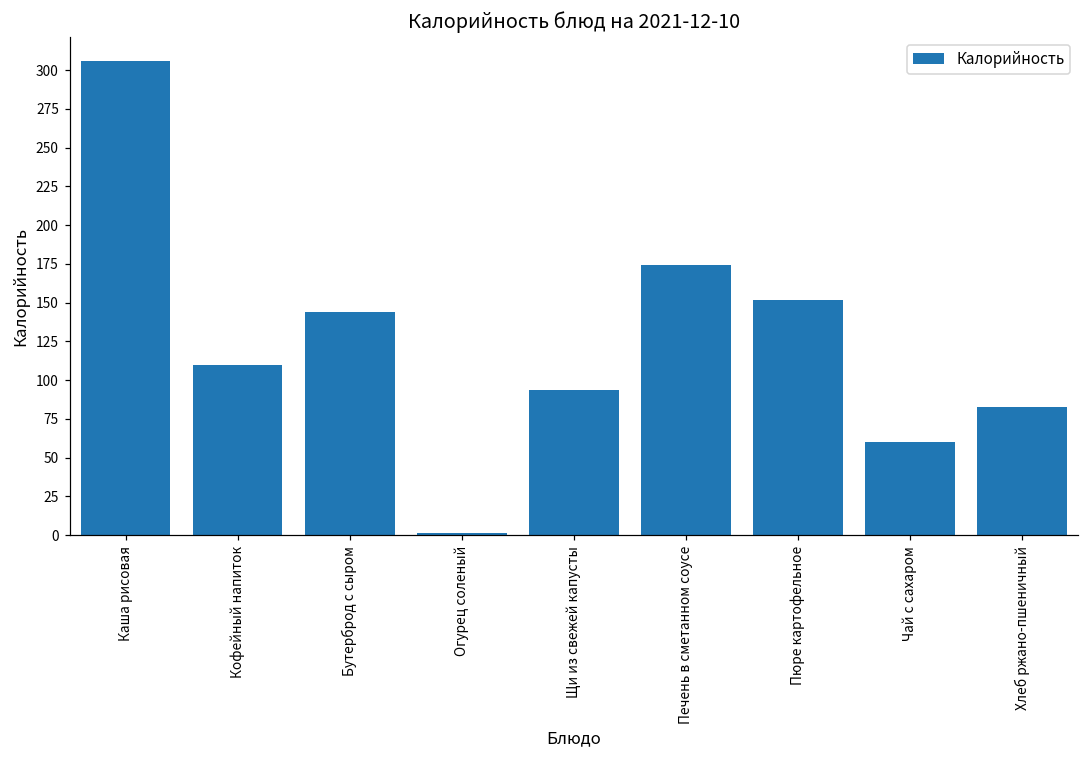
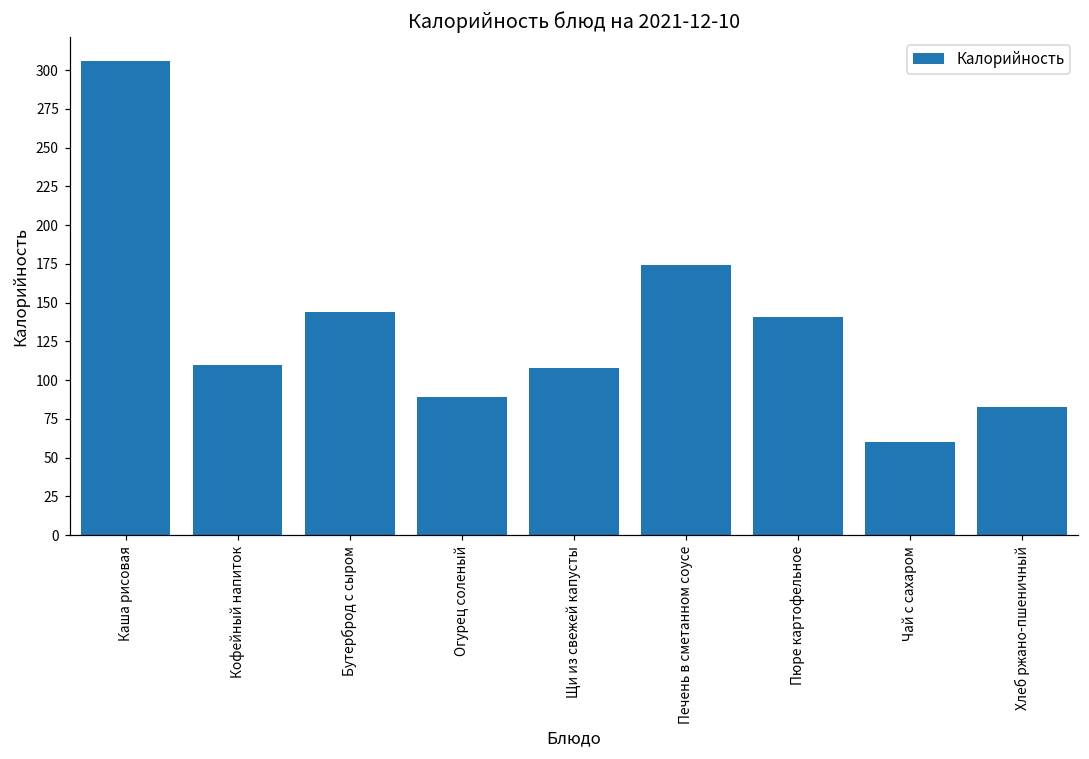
Огурец соленый: 1 -> 89
Щи из свежей капусты: 94 -> 108
Пюре картофельное: 152 -> 141
